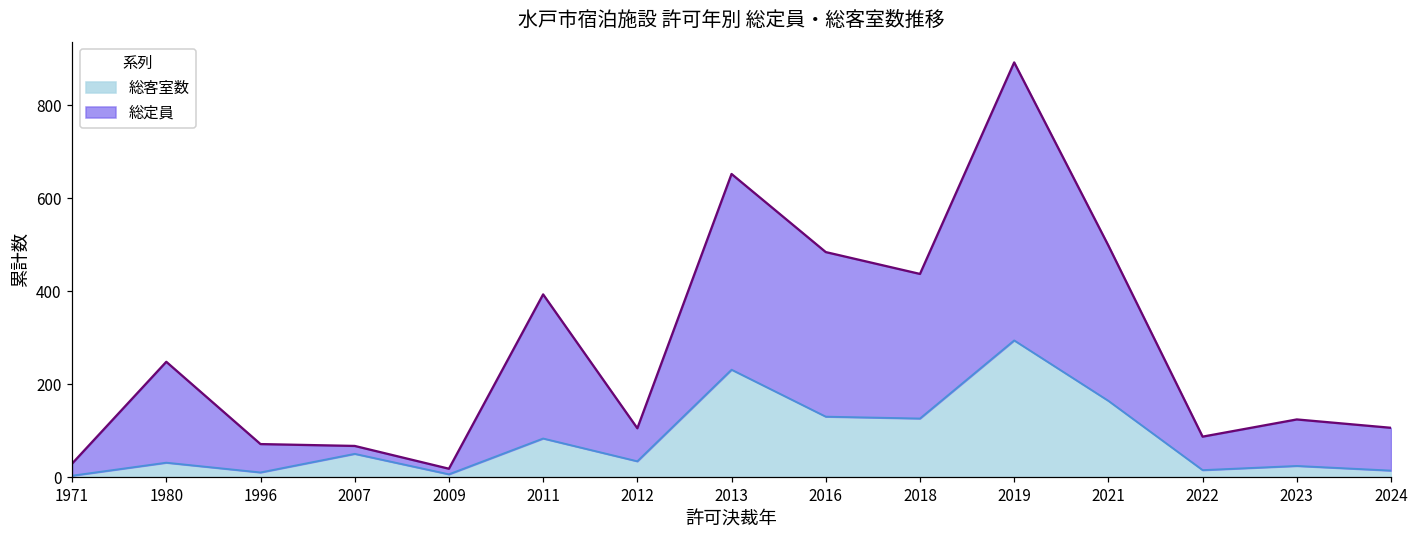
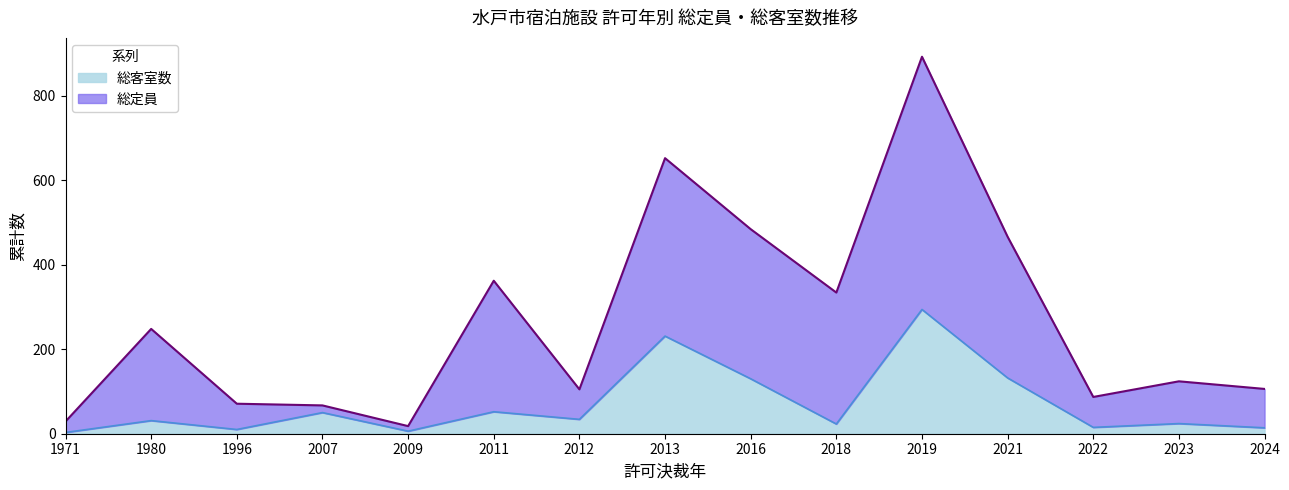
総客室数, 2011: 80 -> 50
総客室数, 2018: 130 -> 20
総客室数, 2021: 160 -> 130
